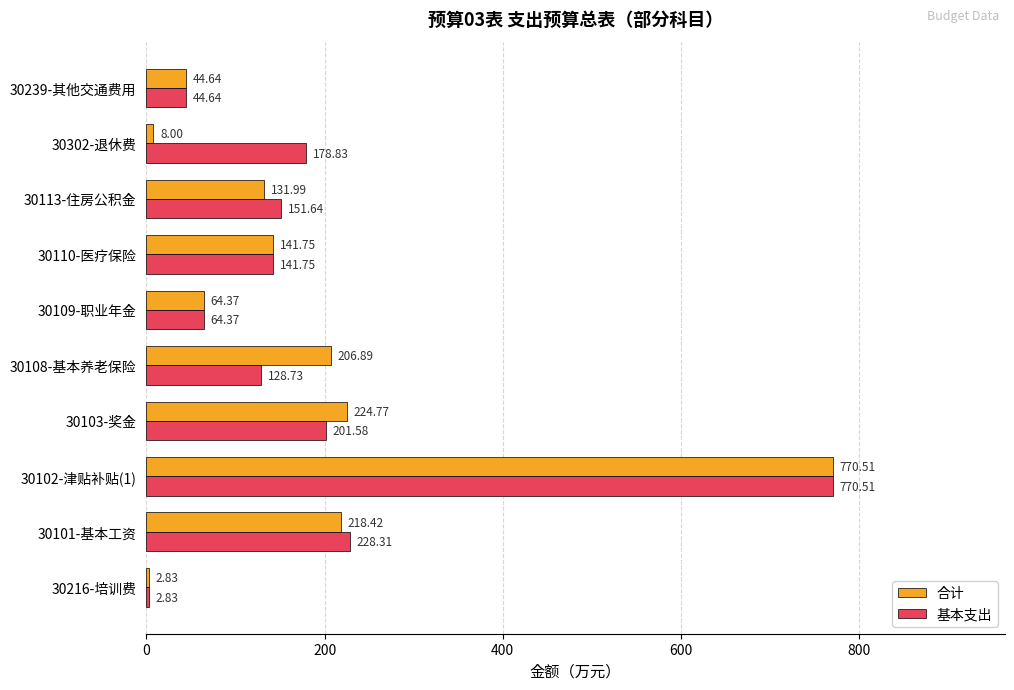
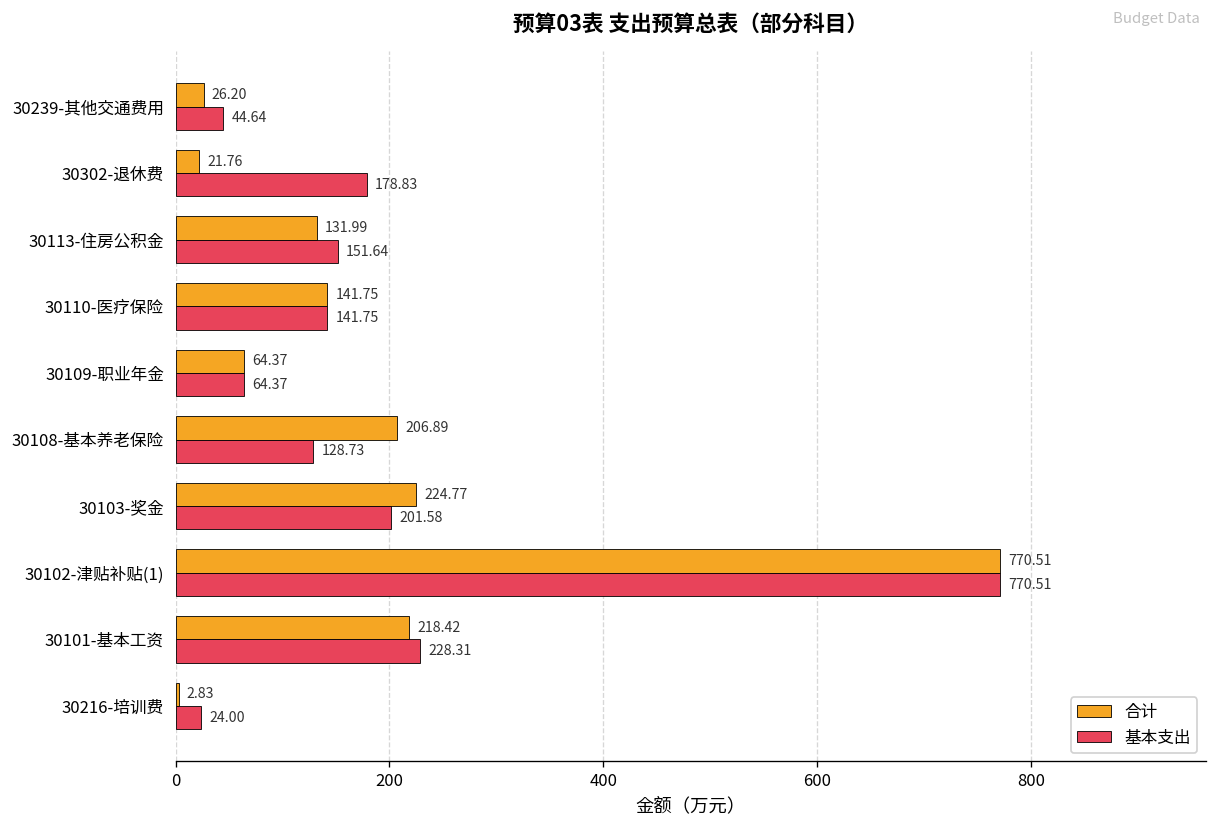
合计, 30239-其他交通费用: 44.64 -> 26.20
合计, 30302-退休费: 8.00 -> 21.76
基本支出, 30216-培训费: 2.83 -> 24.00
